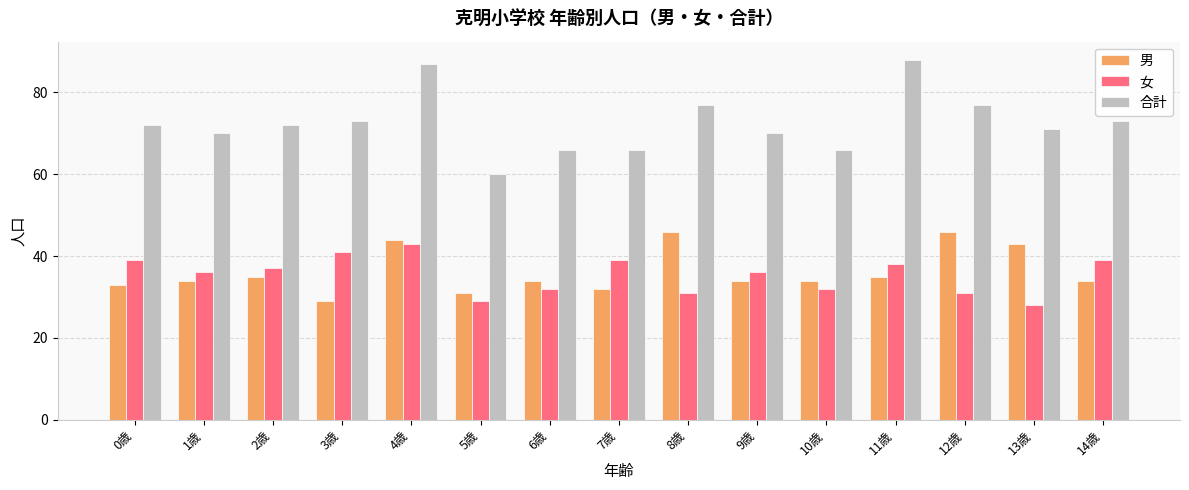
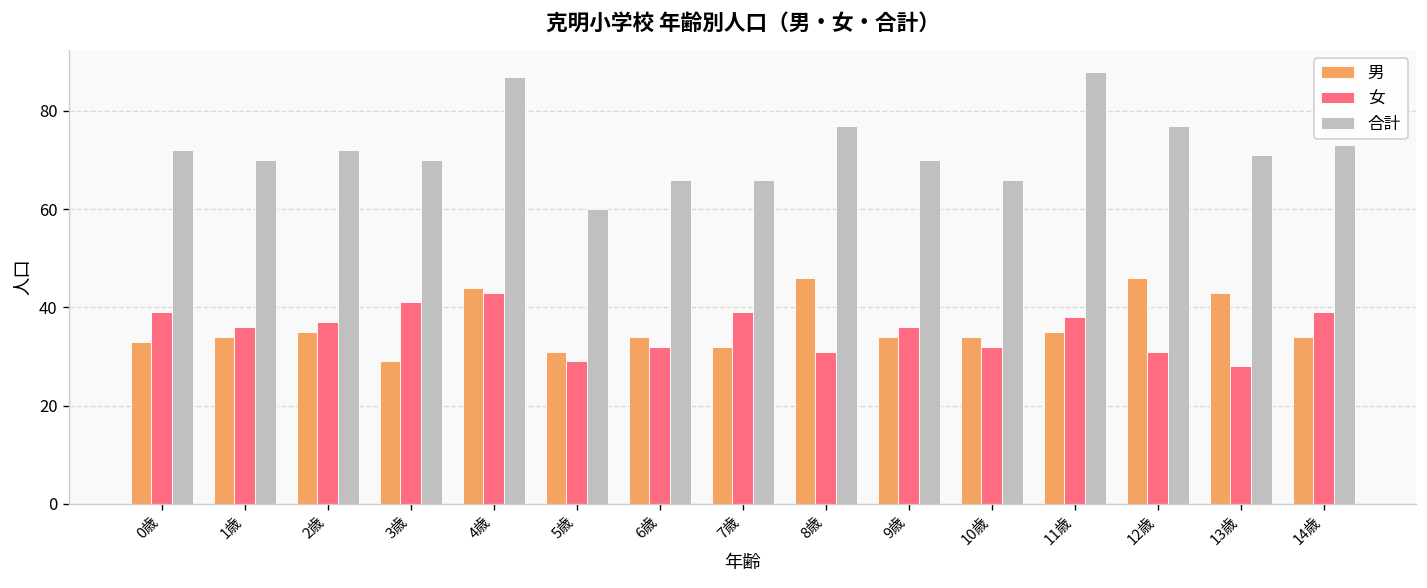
合計, 3歳: 73 -> 70
